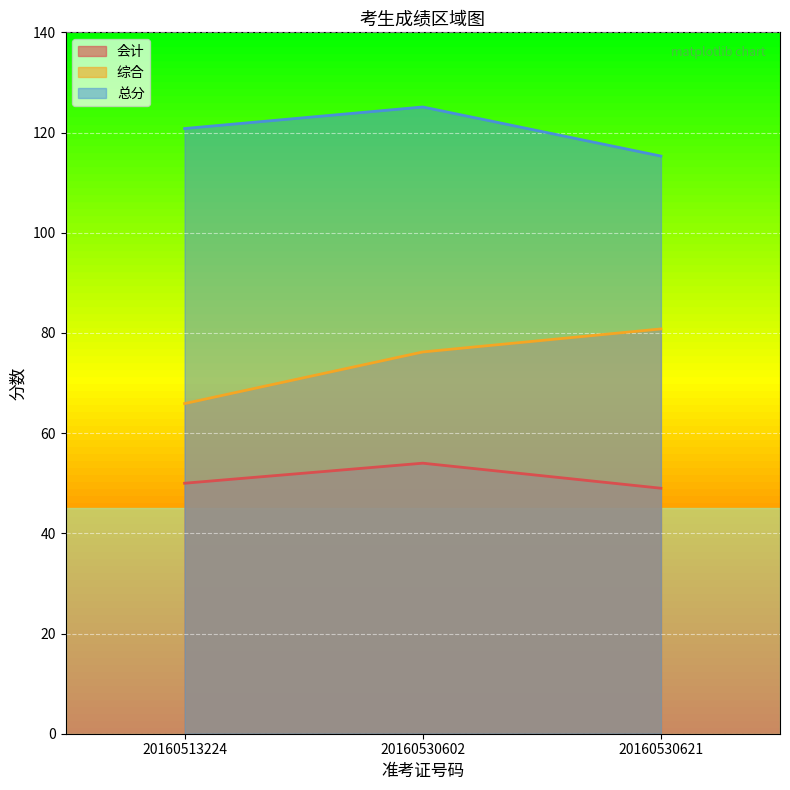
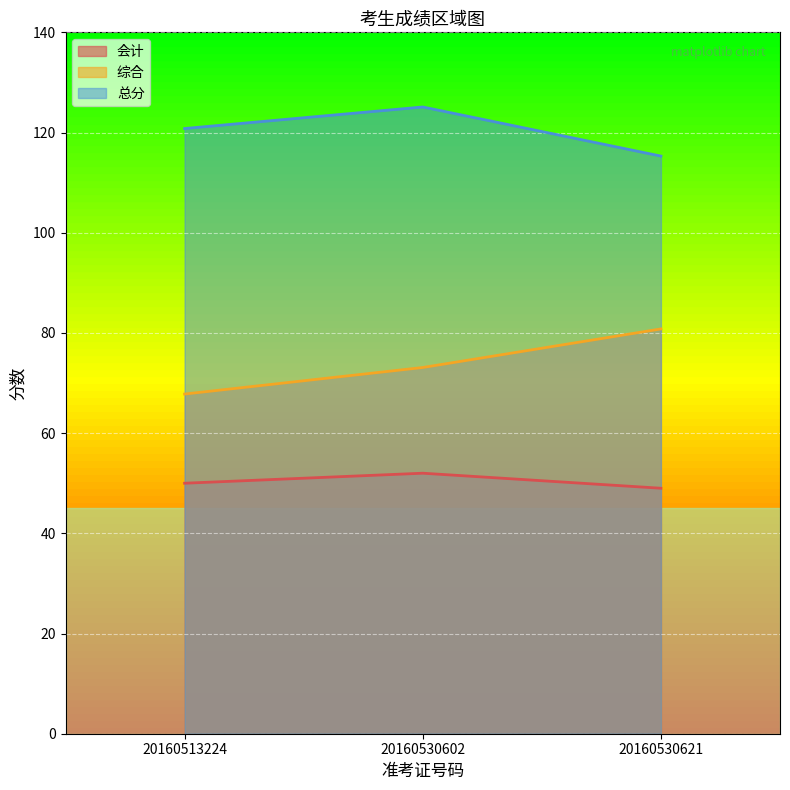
综合, 20160513224: 66 -> 68
会计, 20160530602: 54 -> 52
综合, 20160530602: 76 -> 73
